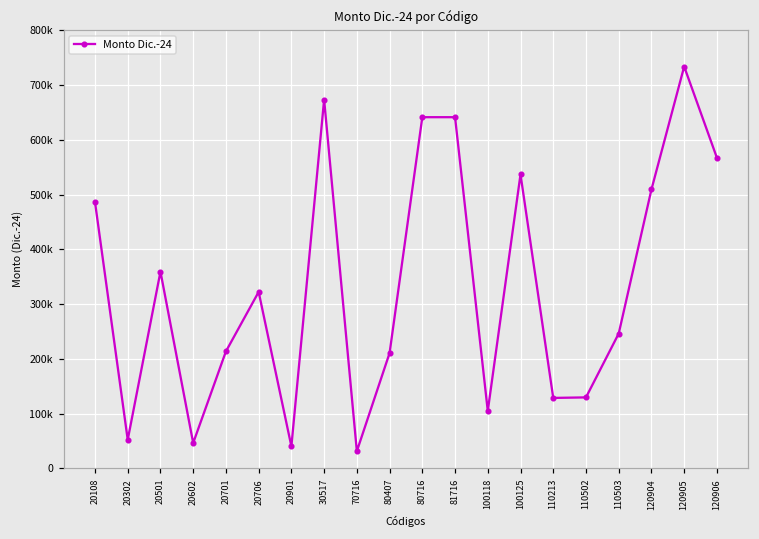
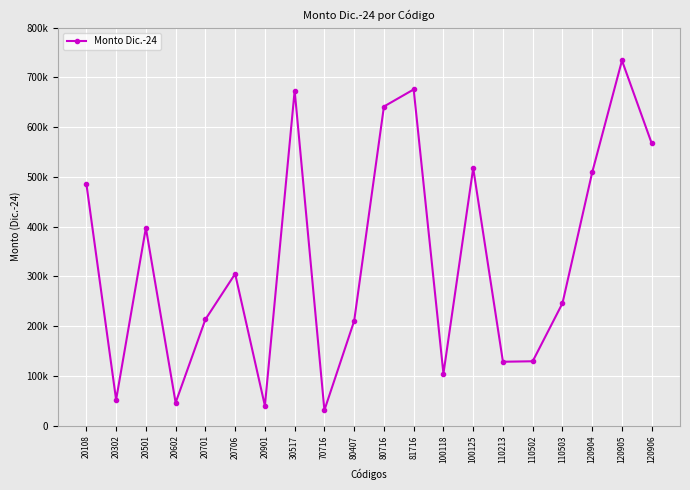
20501: 360000 -> 400000
20706: 320000 -> 310000
81716: 640000 -> 680000
100125: 540000 -> 520000
